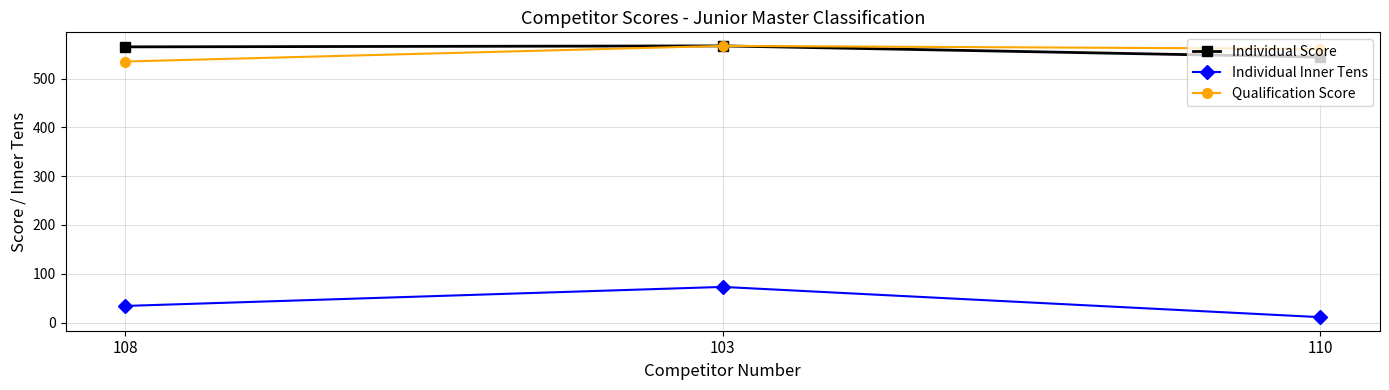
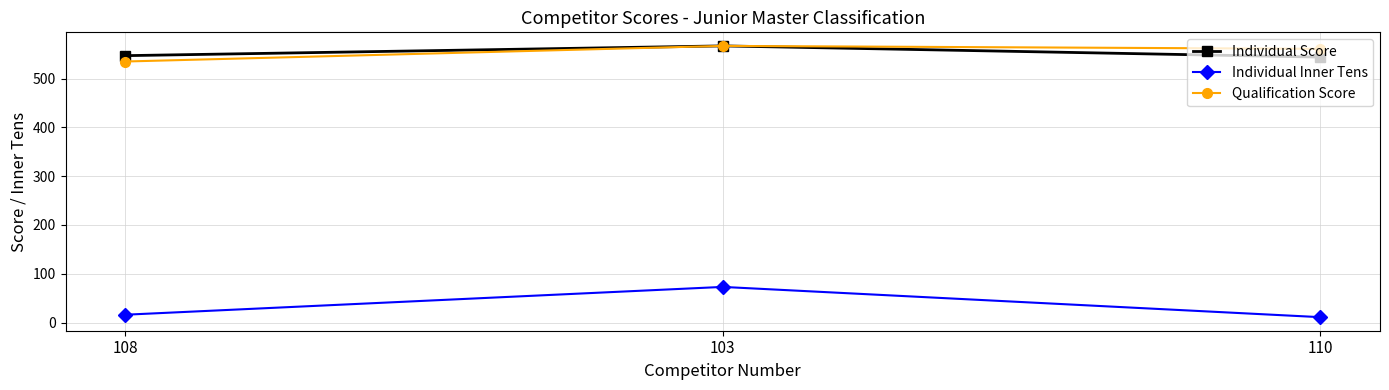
Individual Score, 108: 570 -> 550
Individual Inner Tens, 108: 30 -> 20
